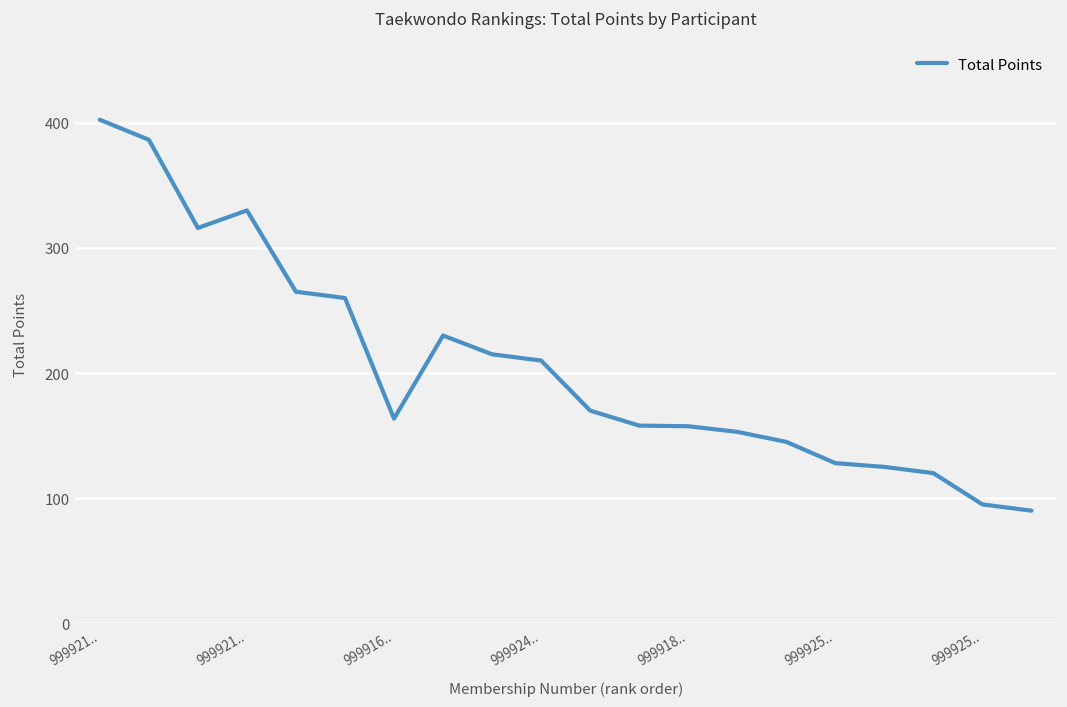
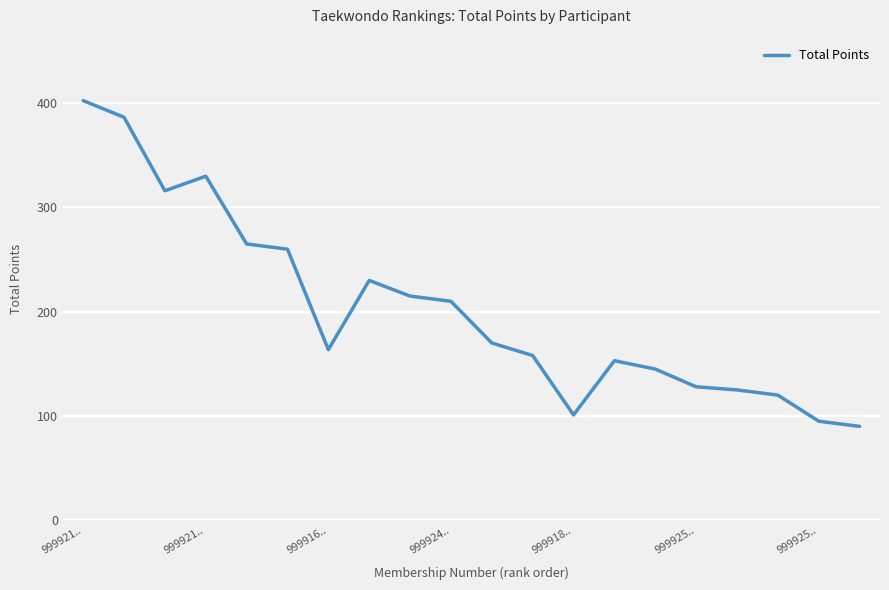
999918..: 158 -> 101
